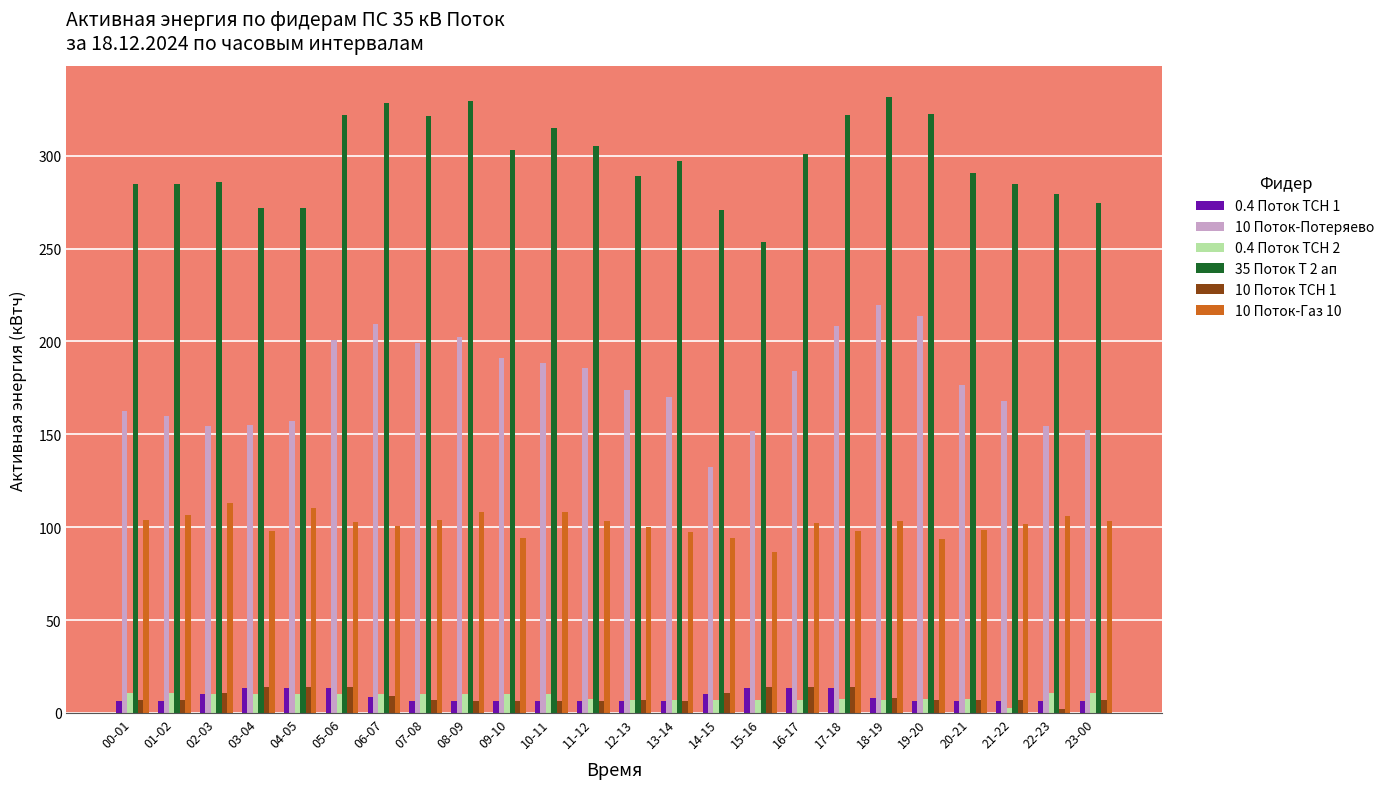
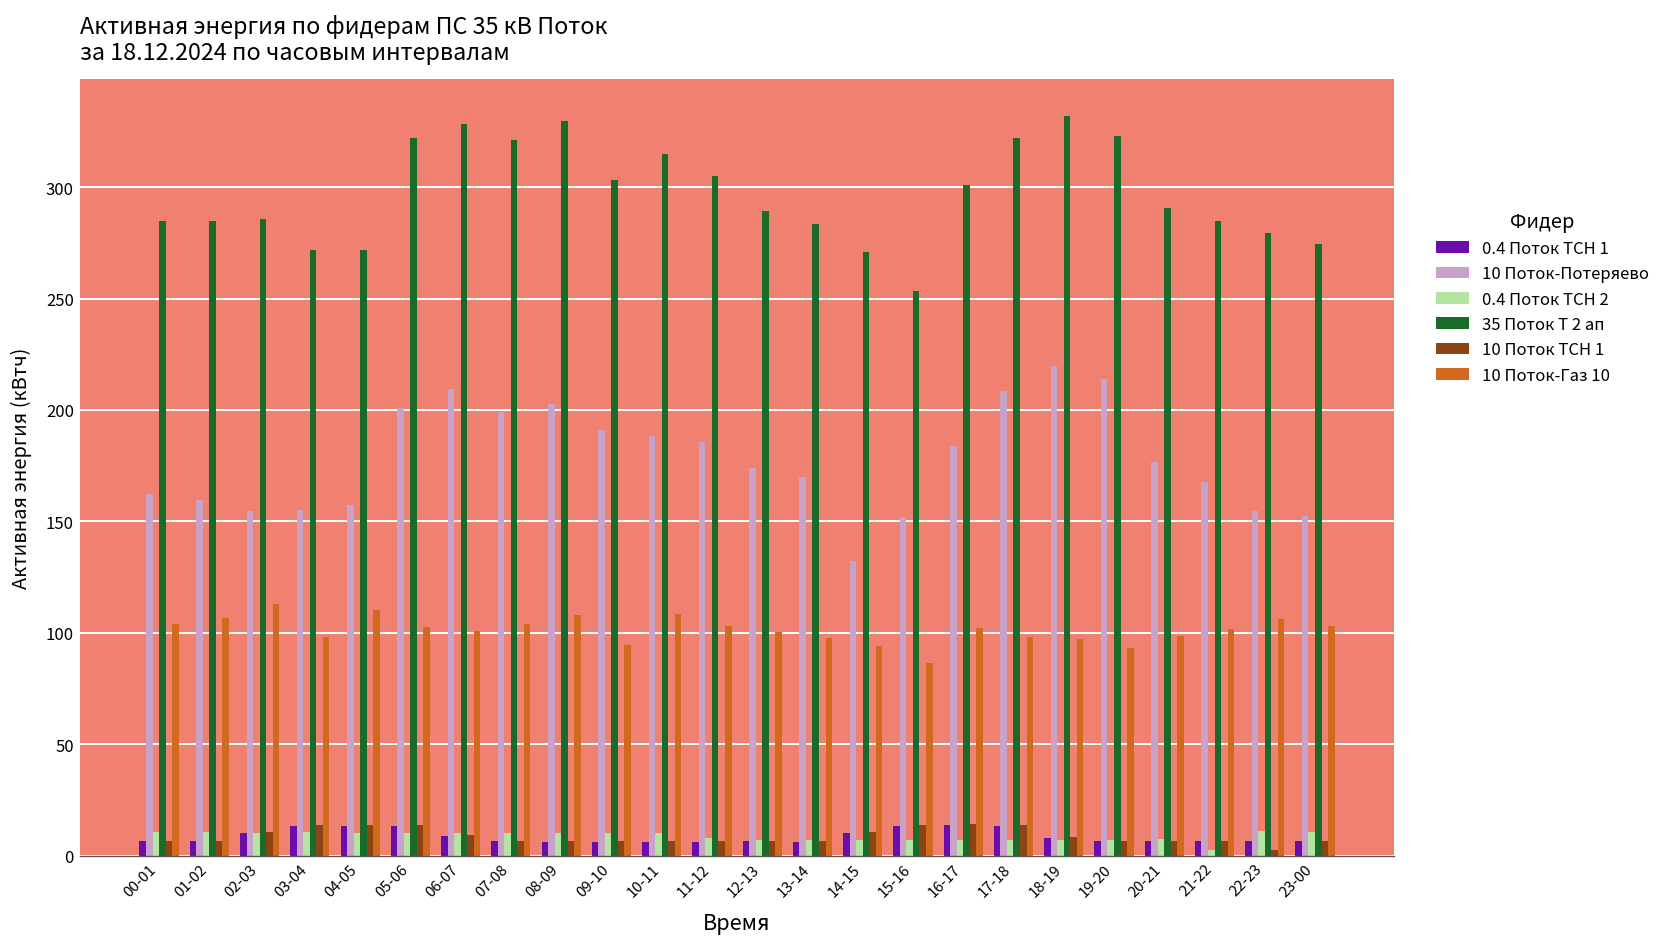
35 Поток Т 2 ап, 13-14: 297 -> 284
10 Поток-Газ 10, 18-19: 103 -> 97
